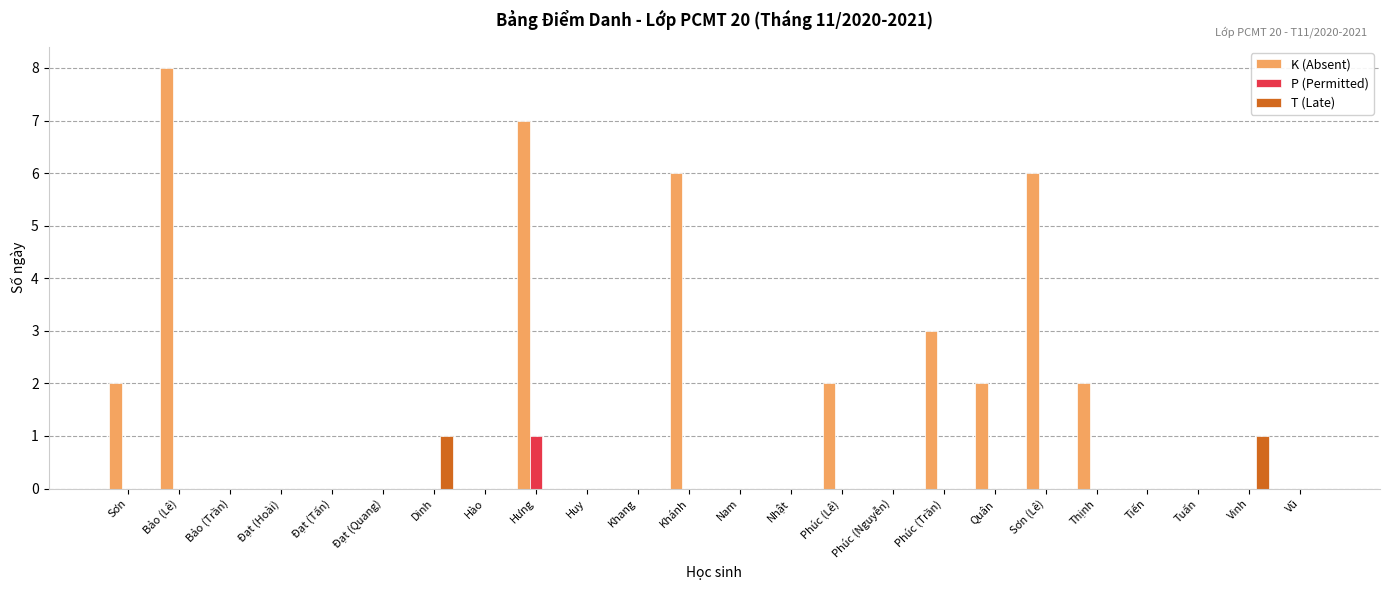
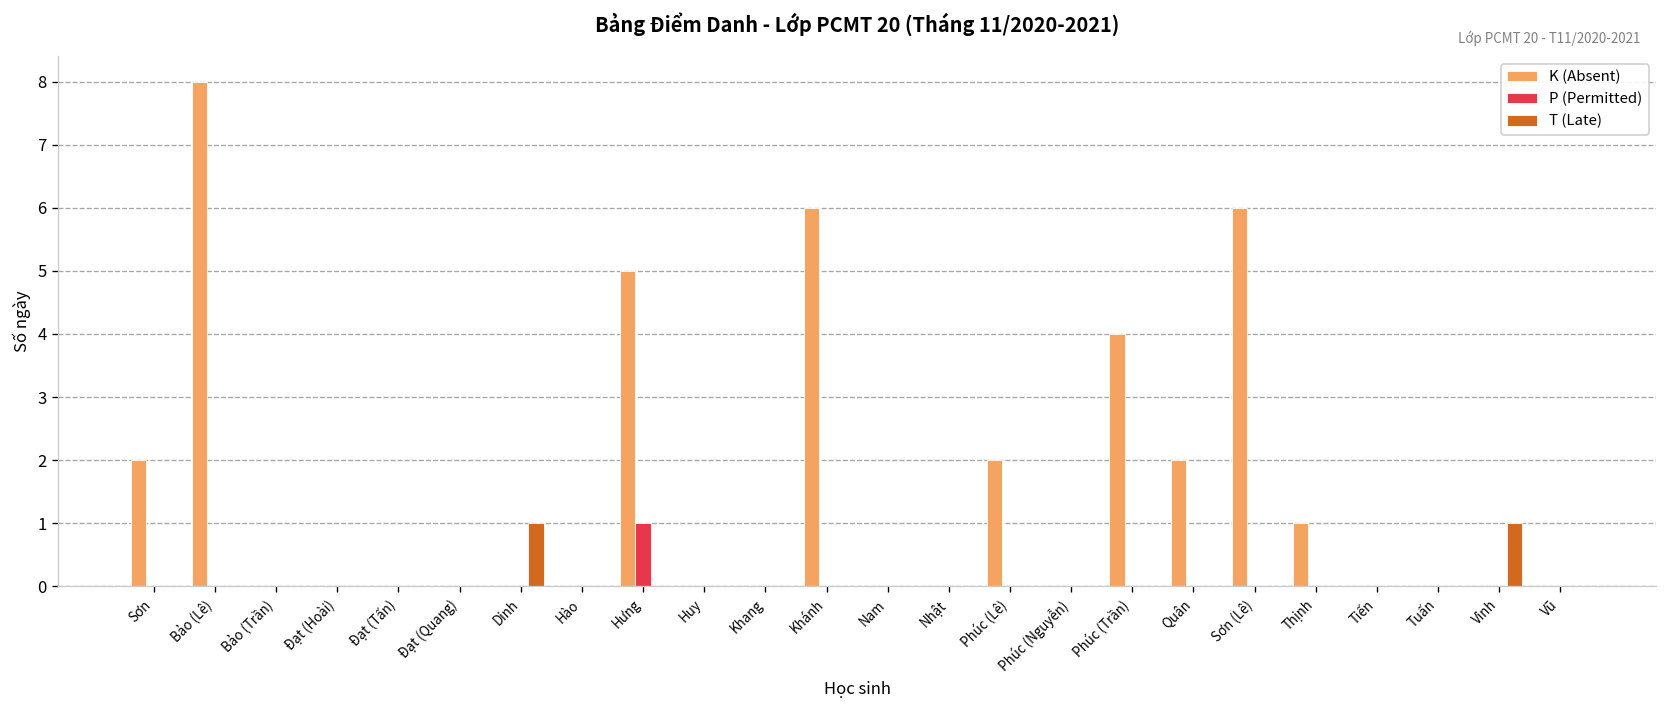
K (Absent), Hưng: 7 -> 5
K (Absent), Phúc (Trần): 3 -> 4
K (Absent), Thịnh: 2 -> 1
